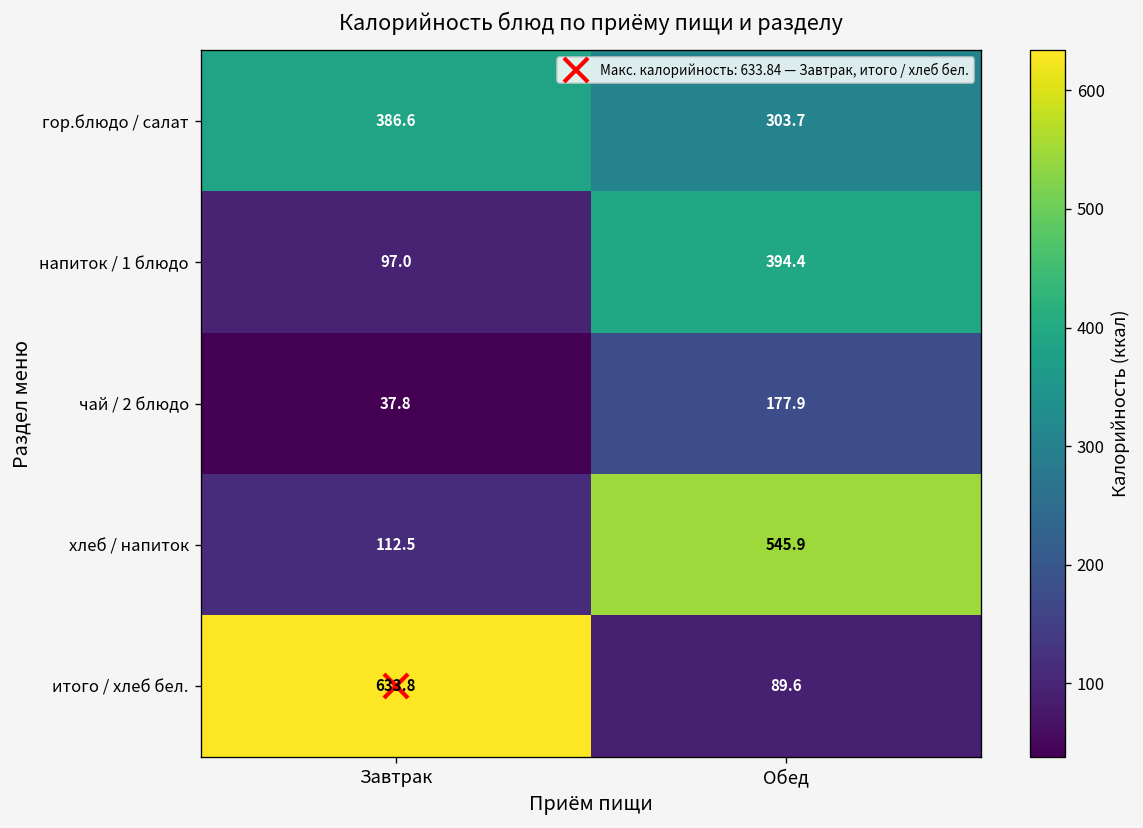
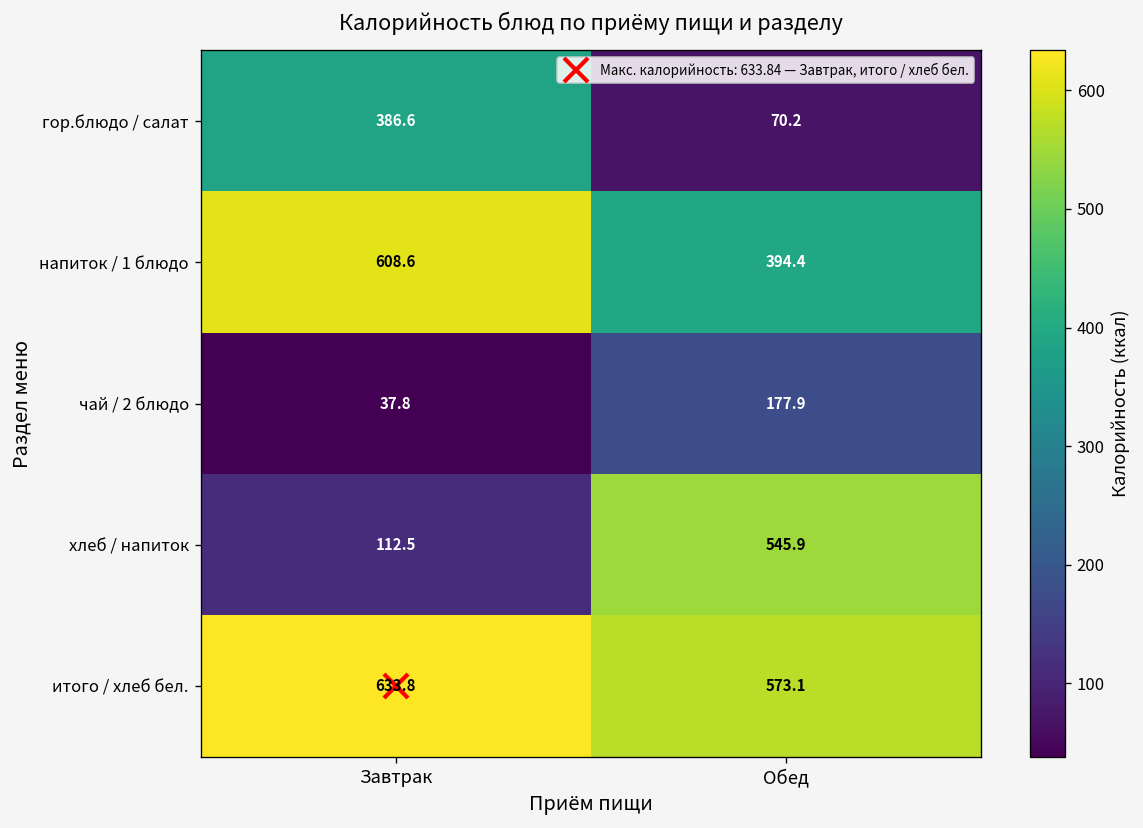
гор.блюдо / салат, Обед: 303.7 -> 70.2
напиток / 1 блюдо, Завтрак: 97.0 -> 608.6
итого / хлеб бел., Обед: 89.6 -> 573.1
